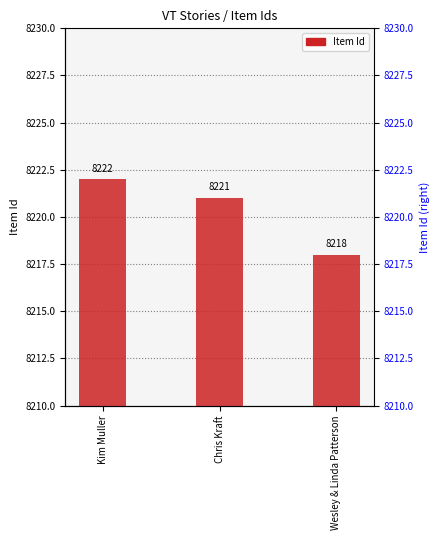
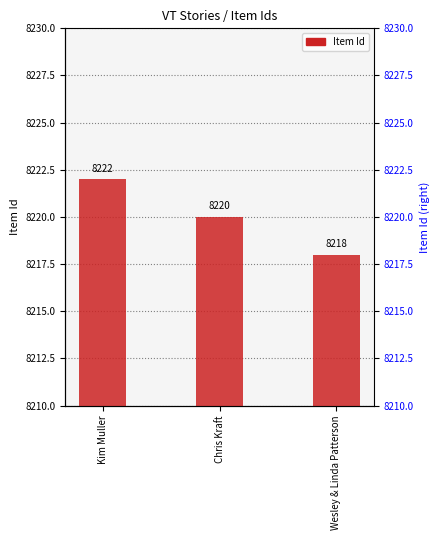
Chris Kraft: 8221 -> 8220
